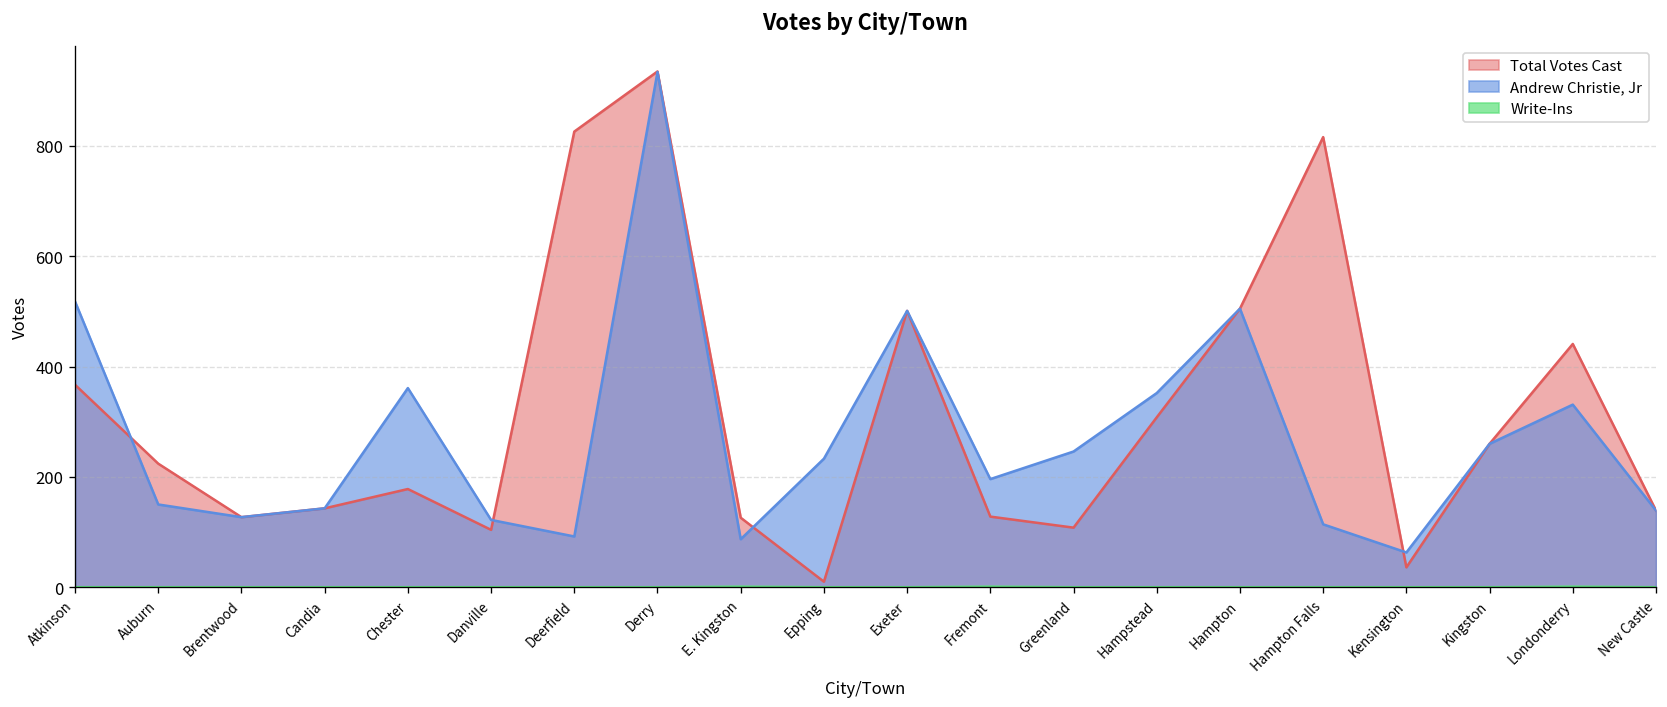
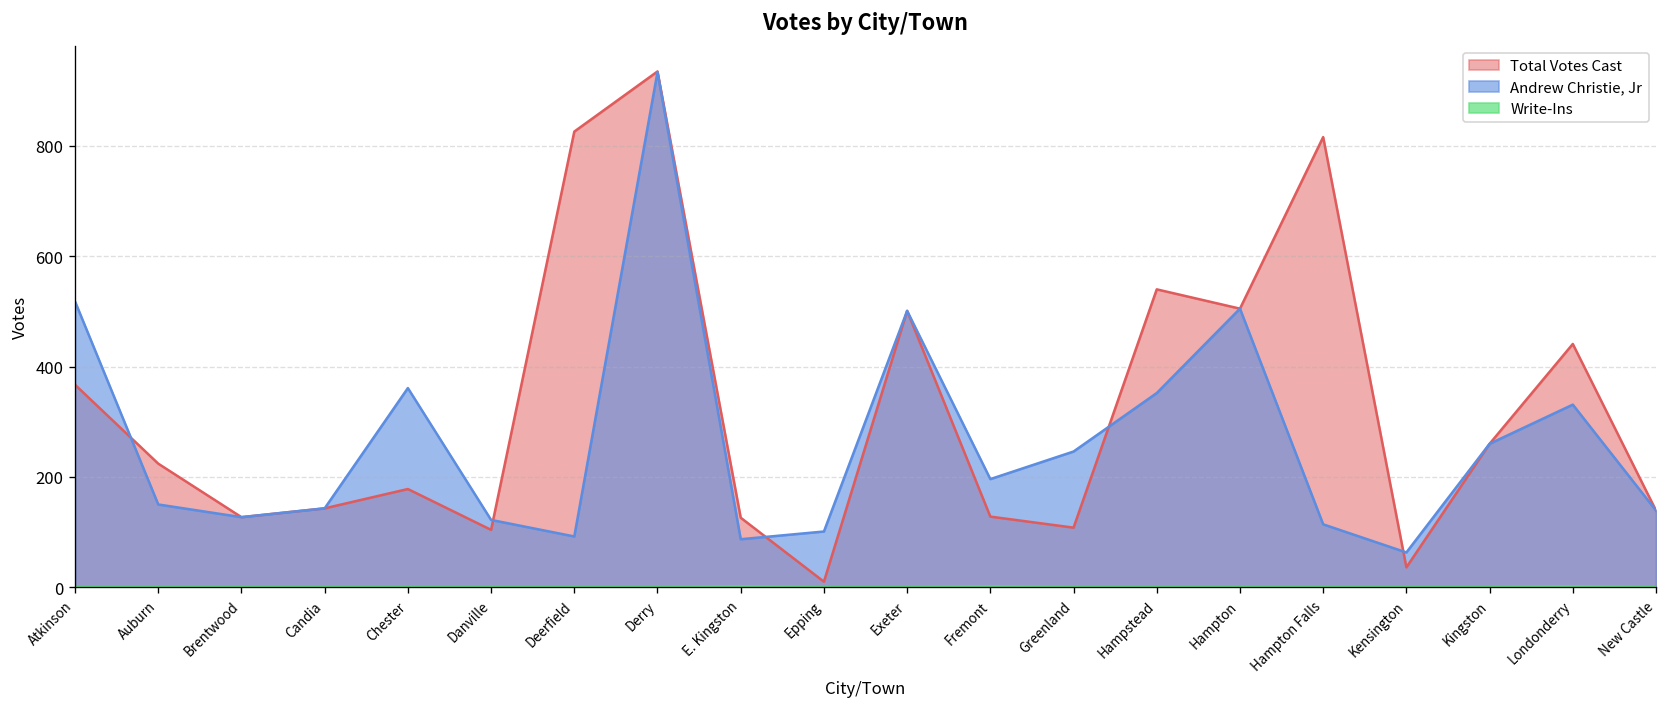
Andrew Christie, Jr, Epping: 230 -> 100
Total Votes Cast, Hampstead: 310 -> 540
